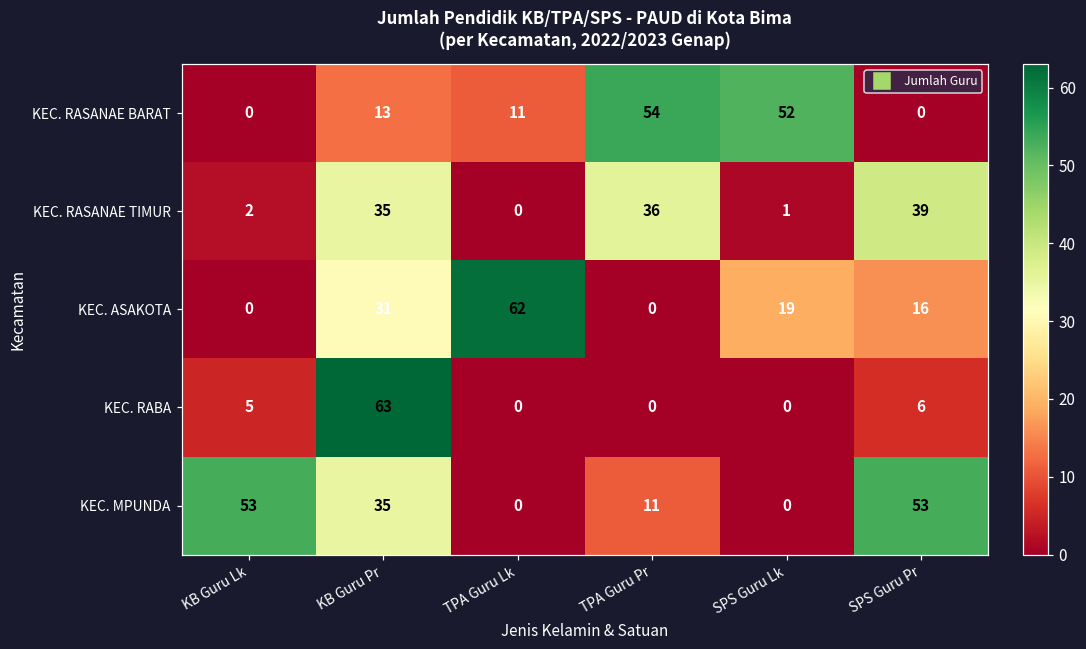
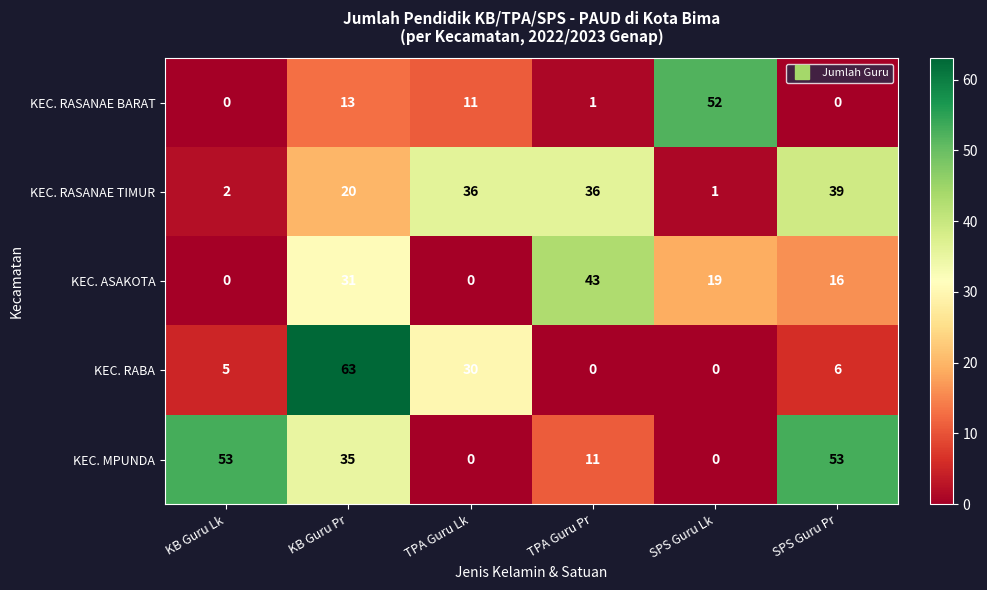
KEC. RASANAE BARAT, TPA Guru Pr: 54 -> 1
KEC. RASANAE TIMUR, KB Guru Pr: 35 -> 20
KEC. RASANAE TIMUR, TPA Guru Lk: 0 -> 36
KEC. ASAKOTA, TPA Guru Lk: 62 -> 0
KEC. ASAKOTA, TPA Guru Pr: 0 -> 43
KEC. RABA, TPA Guru Lk: 0 -> 30
